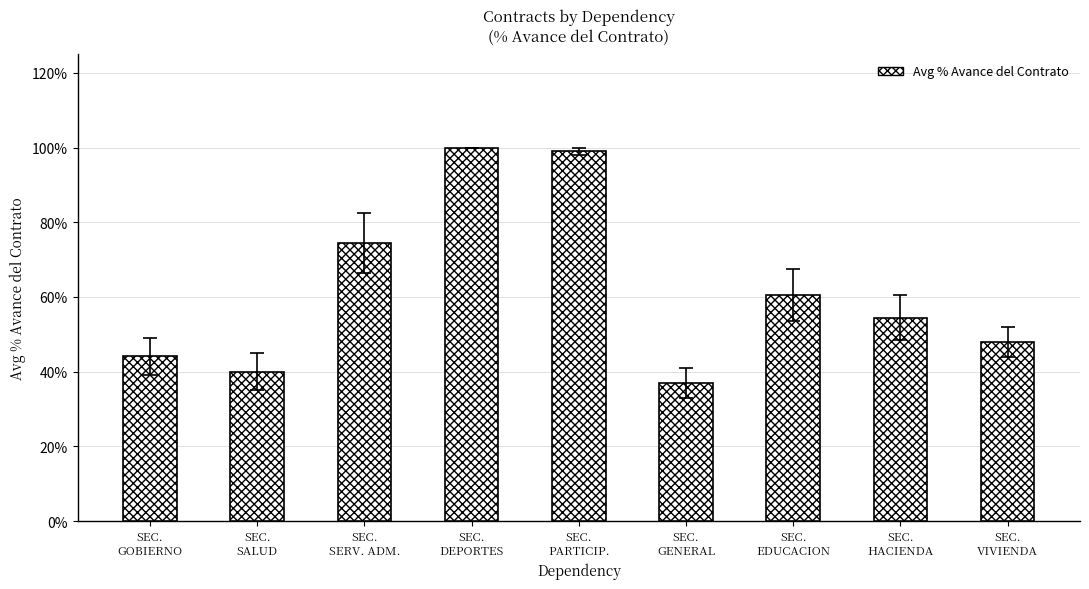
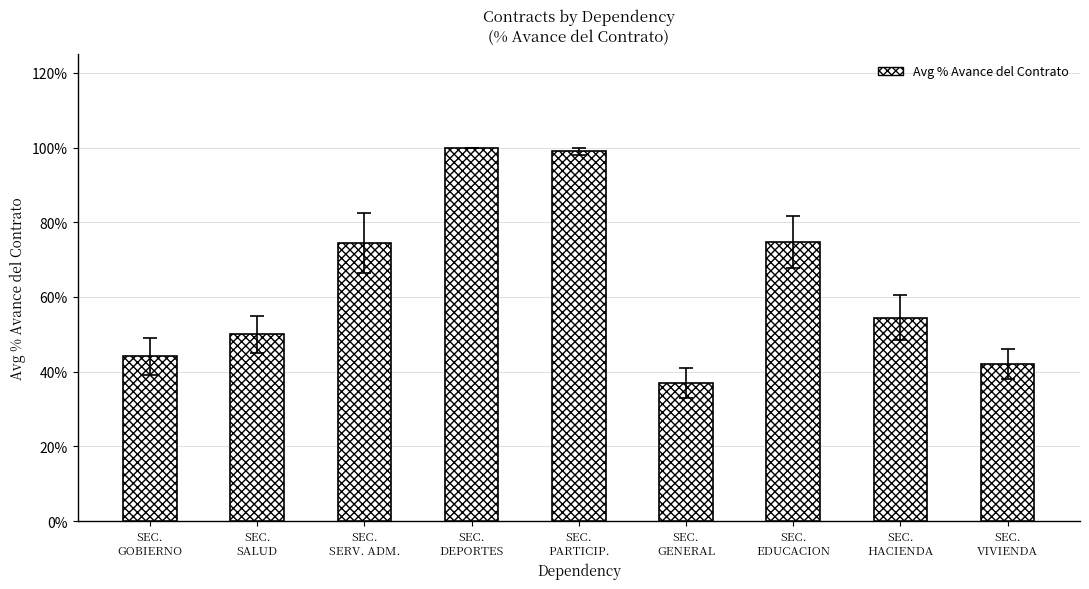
Avg % Avance del Contrato, SEC. SALUD: 40% -> 50%
Avg % Avance del Contrato, SEC. EDUCACION: 61% -> 75%
Avg % Avance del Contrato, SEC. VIVIENDA: 48% -> 42%
